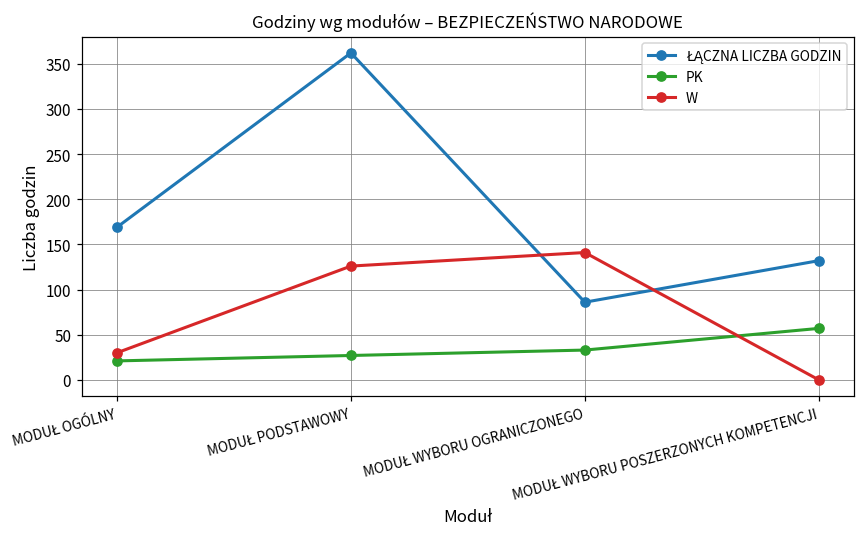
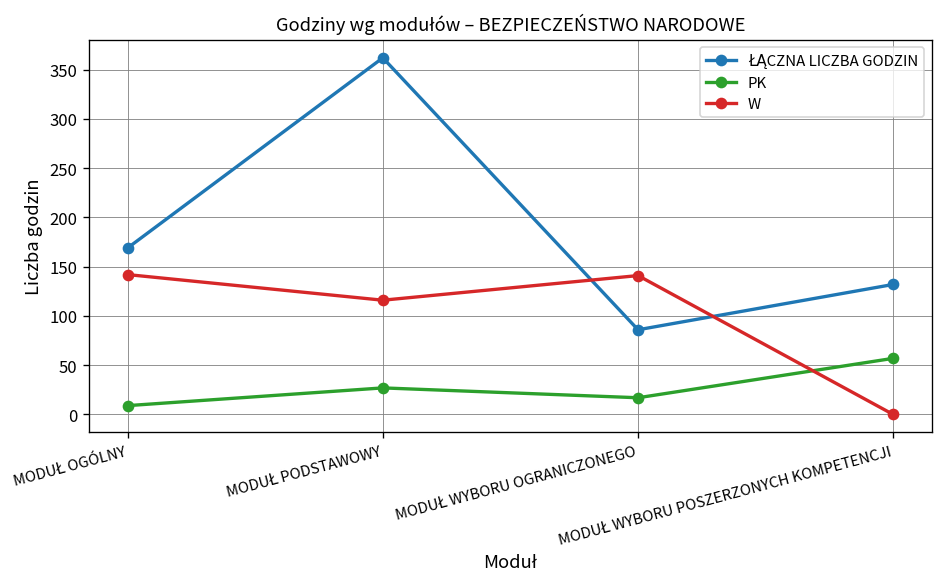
PK, MODUŁ OGÓLNY: 20 -> 10
W, MODUŁ OGÓLNY: 30 -> 140
W, MODUŁ PODSTAWOWY: 130 -> 120
PK, MODUŁ WYBORU OGRANICZONEGO: 30 -> 20
